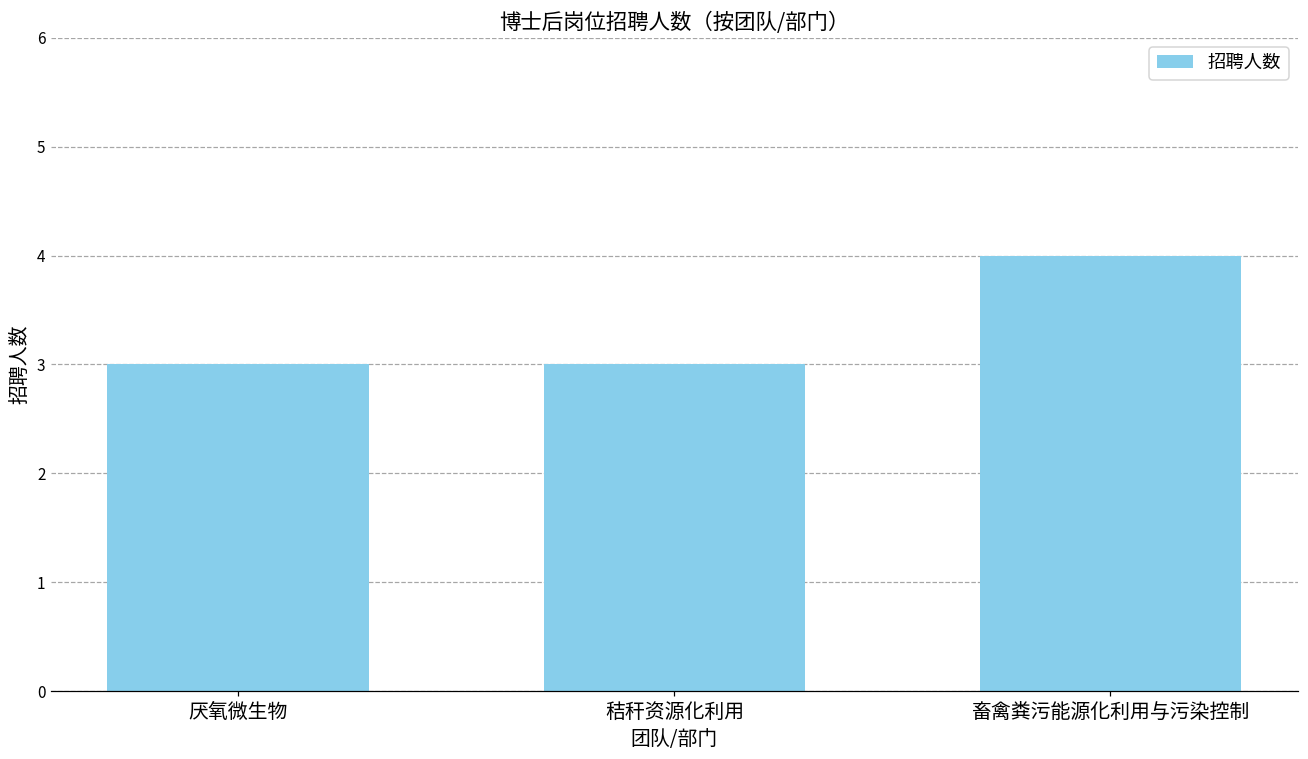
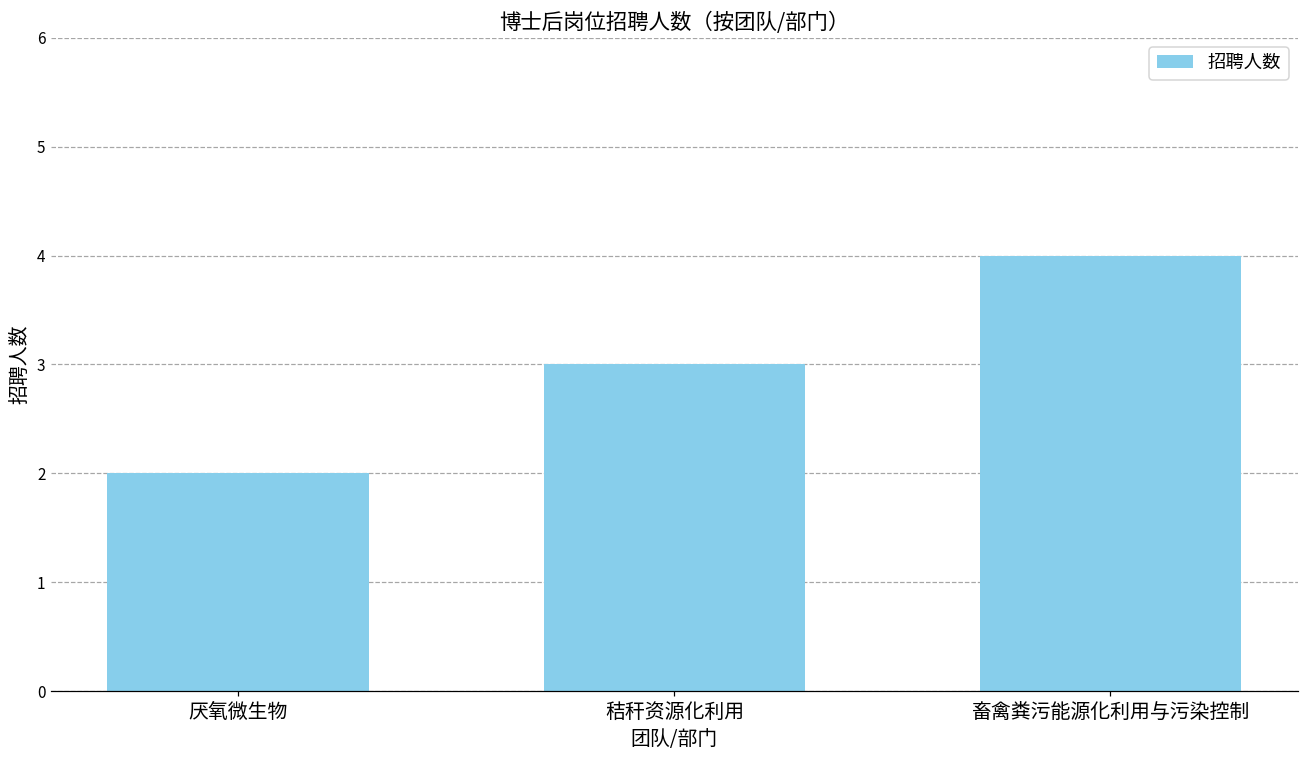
厌氧微生物: 3 -> 2
